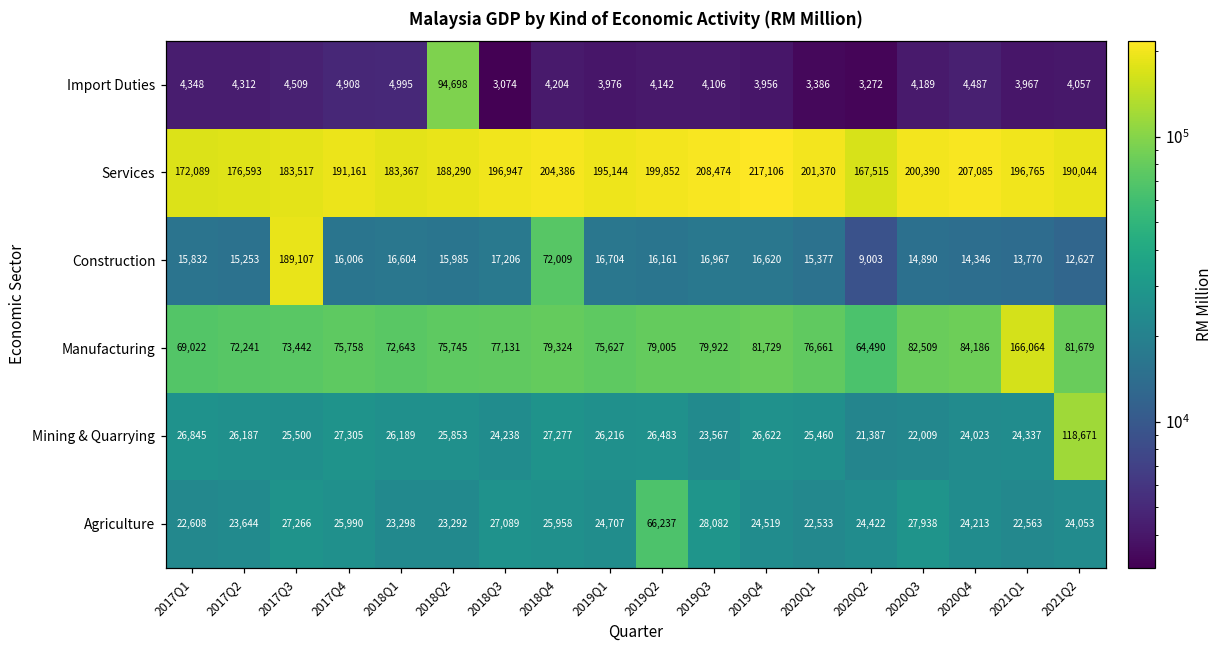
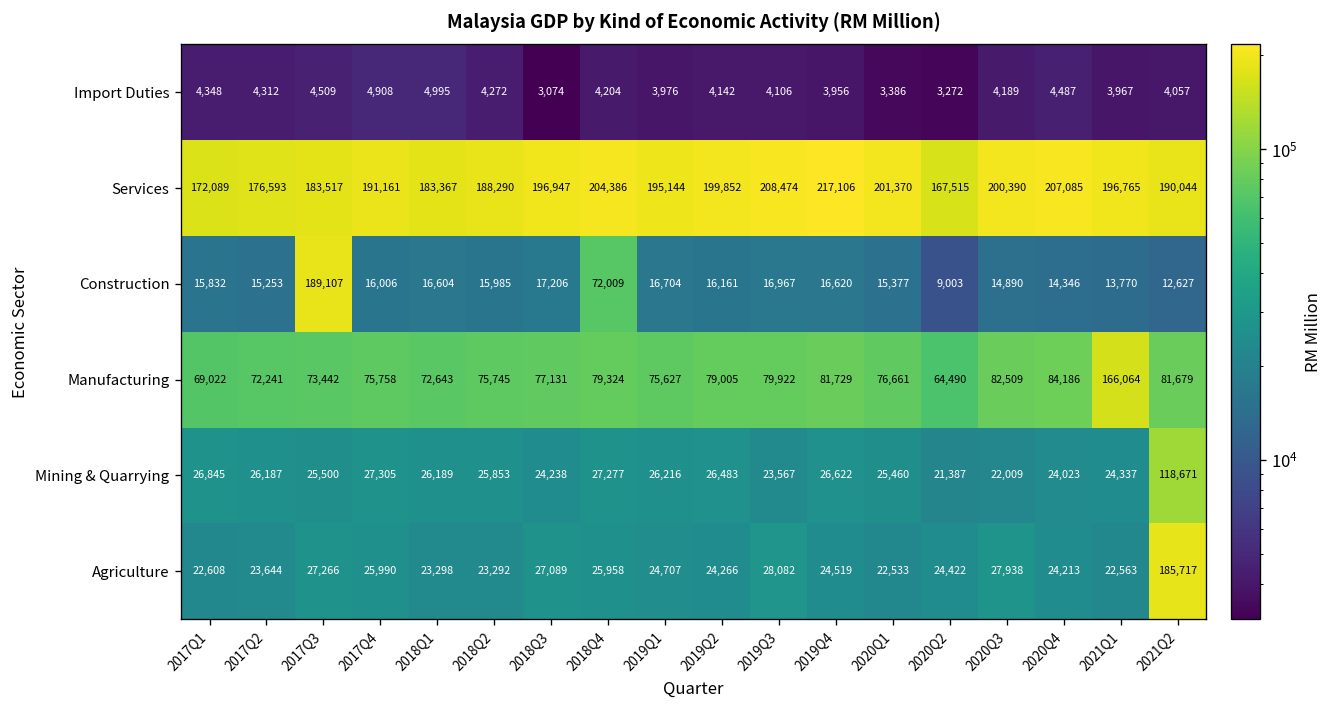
Import Duties, 2018Q2: 94,698 -> 4,272
Agriculture, 2019Q2: 66,237 -> 24,266
Agriculture, 2021Q2: 24,053 -> 185,717
